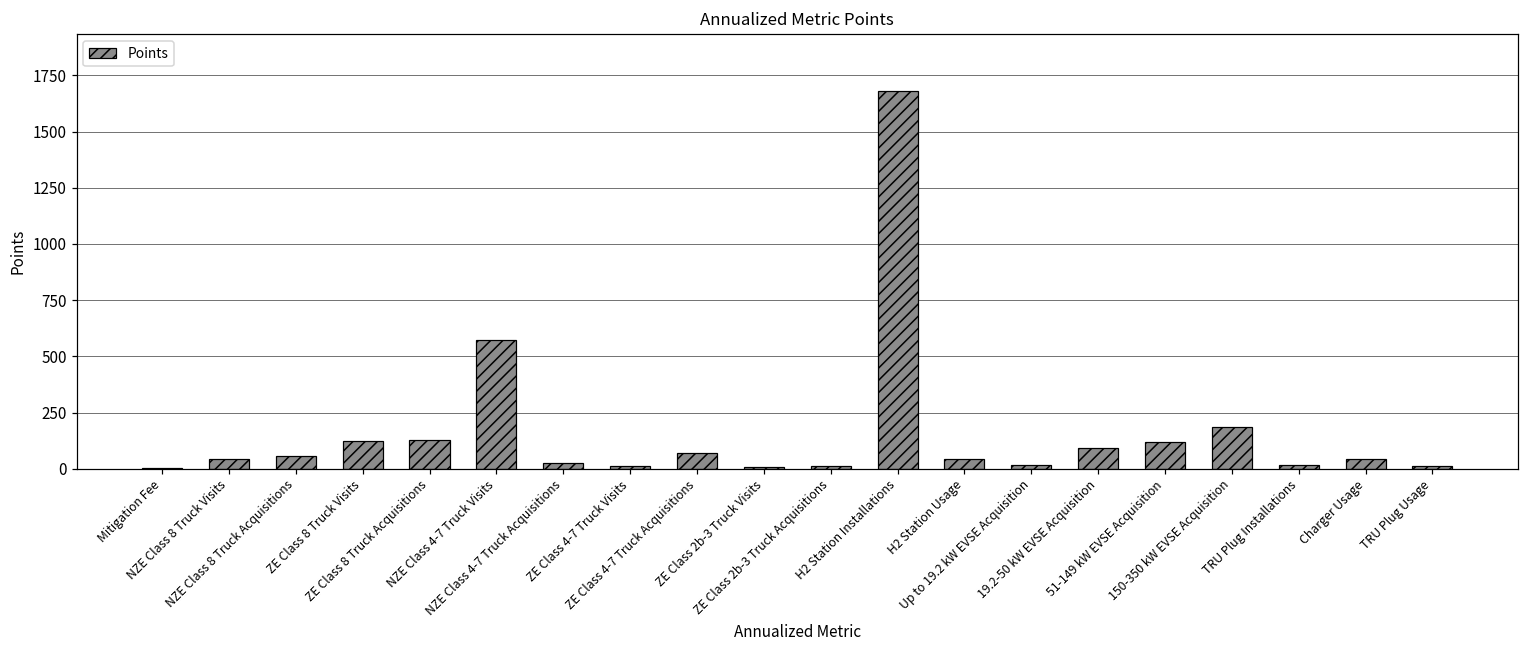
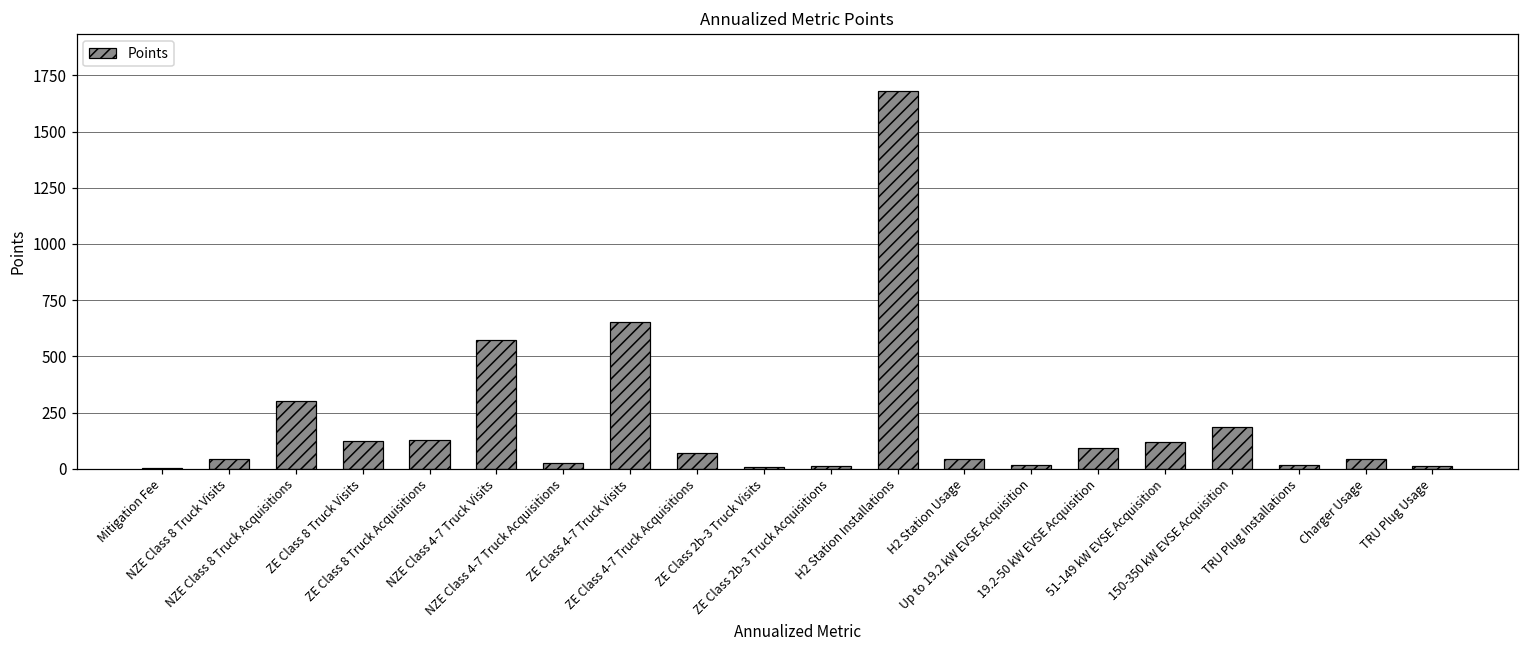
NZE Class 8 Truck Acquisitions: 60 -> 300
ZE Class 4-7 Truck Visits: 10 -> 650
